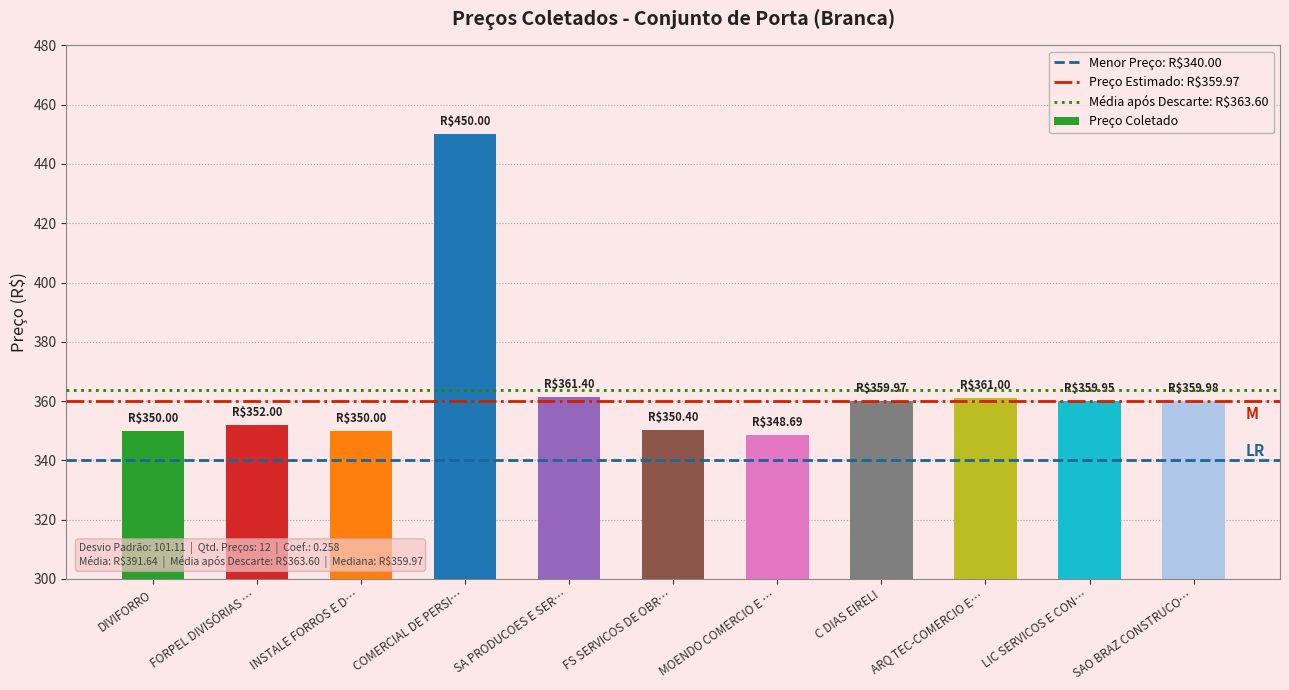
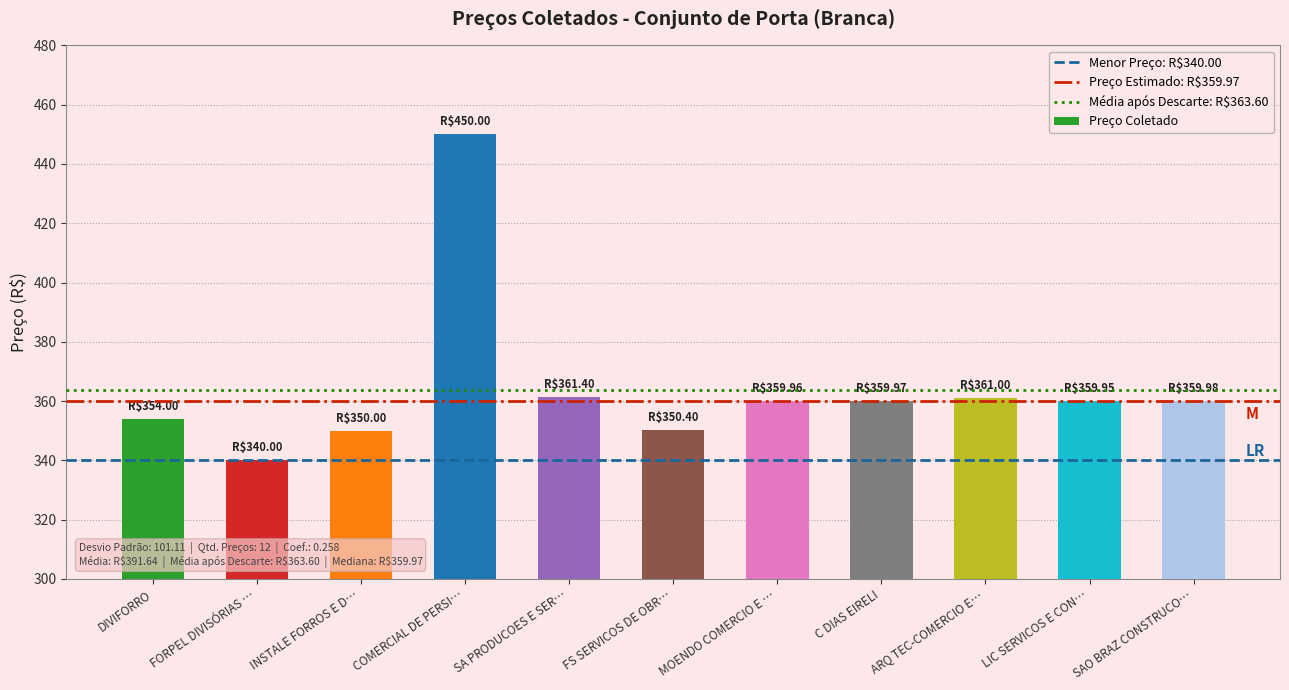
DIVIFORRO: $350.00 -> $354.00
FORPEL DIVISÓRIAS …: $352.00 -> $340.00
MOENDO COMERCIO E …: $348.69 -> $359.96
